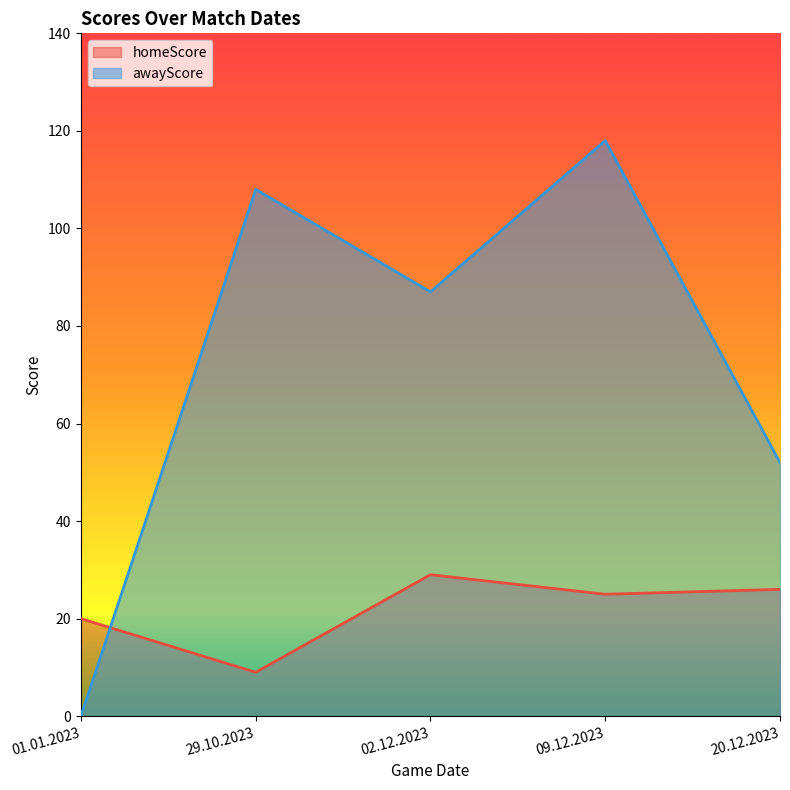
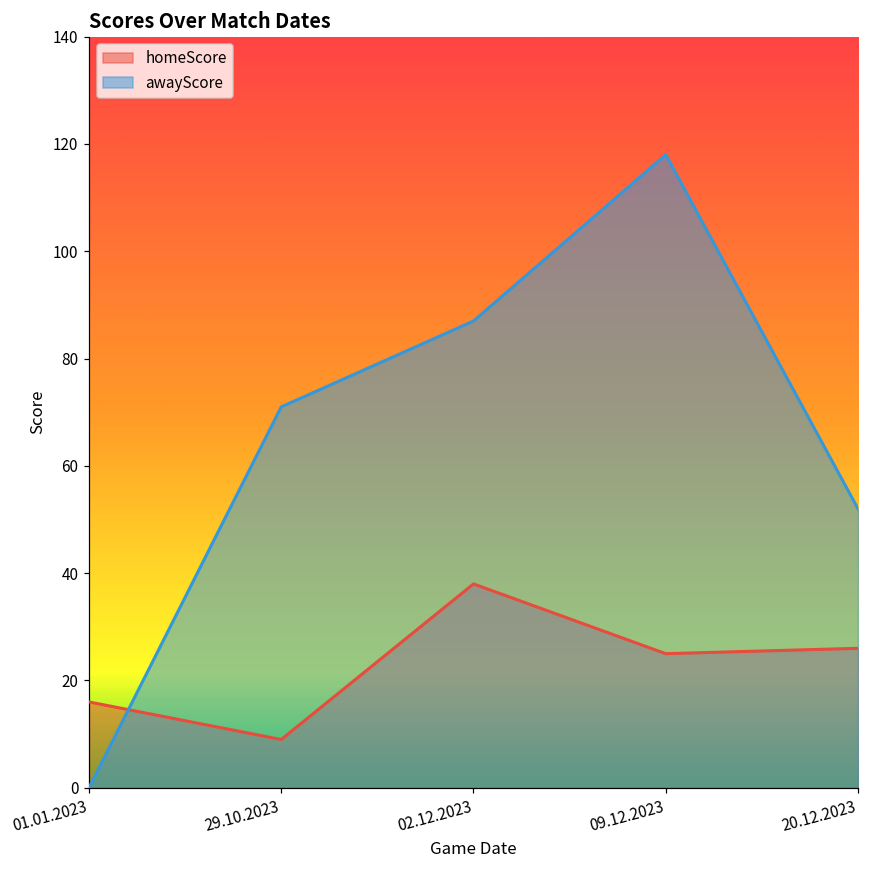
homeScore, 01.01.2023: 20 -> 16
awayScore, 29.10.2023: 108 -> 71
homeScore, 02.12.2023: 29 -> 38
